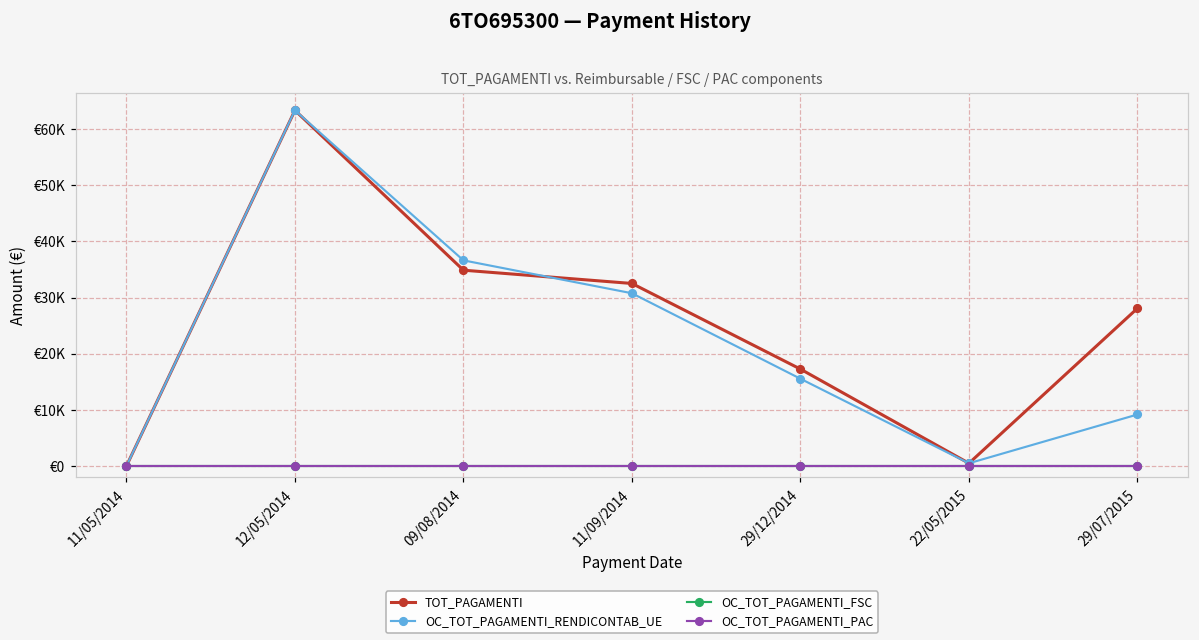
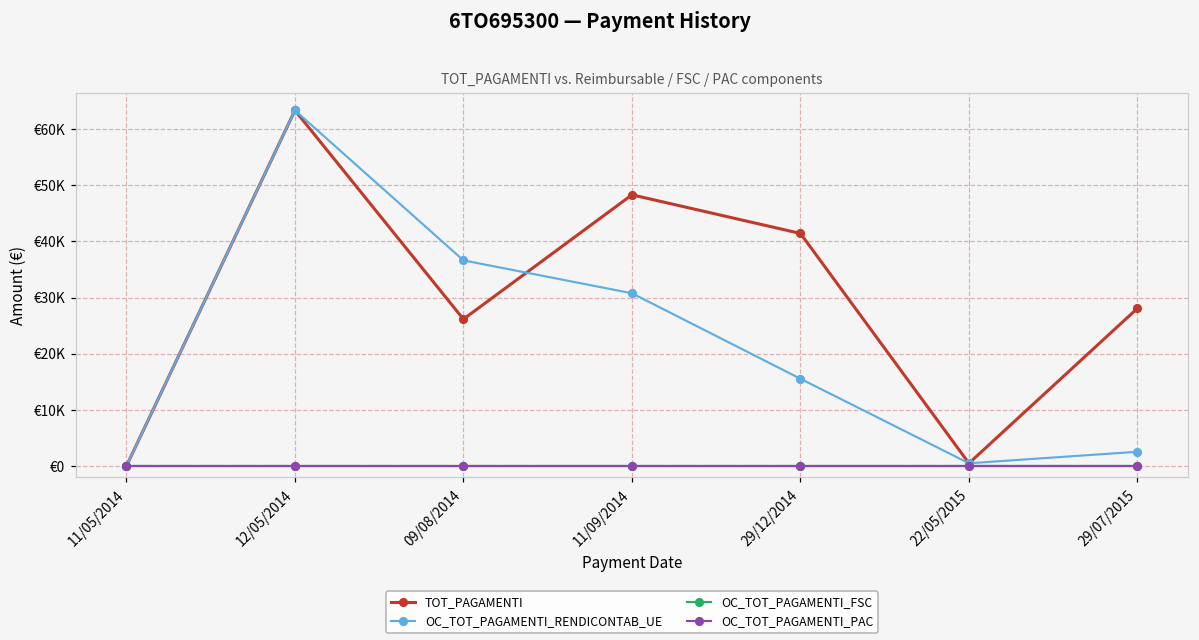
TOT_PAGAMENTI, 09/08/2014: €35000 -> €26000
TOT_PAGAMENTI, 11/09/2014: €33000 -> €48000
TOT_PAGAMENTI, 29/12/2014: €17000 -> €41000
OC_TOT_PAGAMENTI_RENDICONTAB_UE, 29/07/2015: €9000 -> €3000
